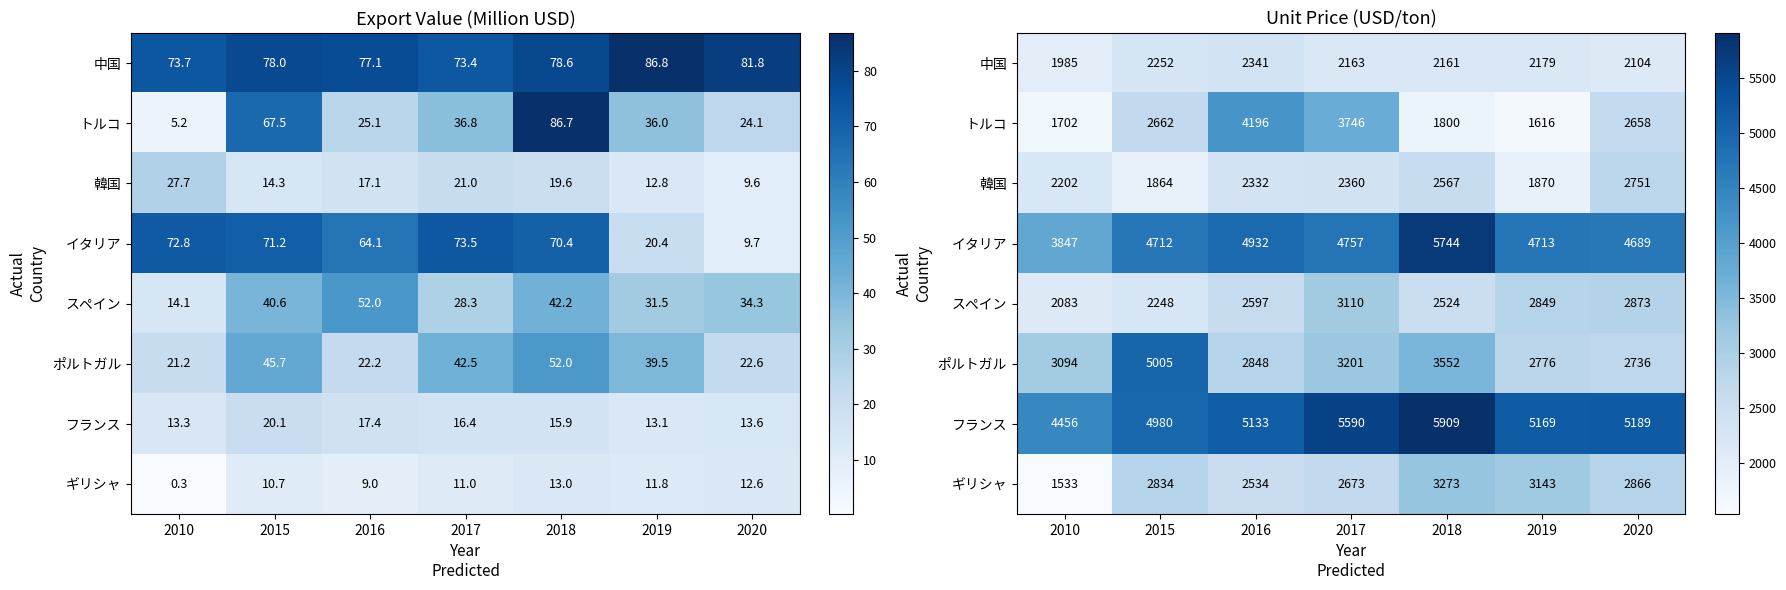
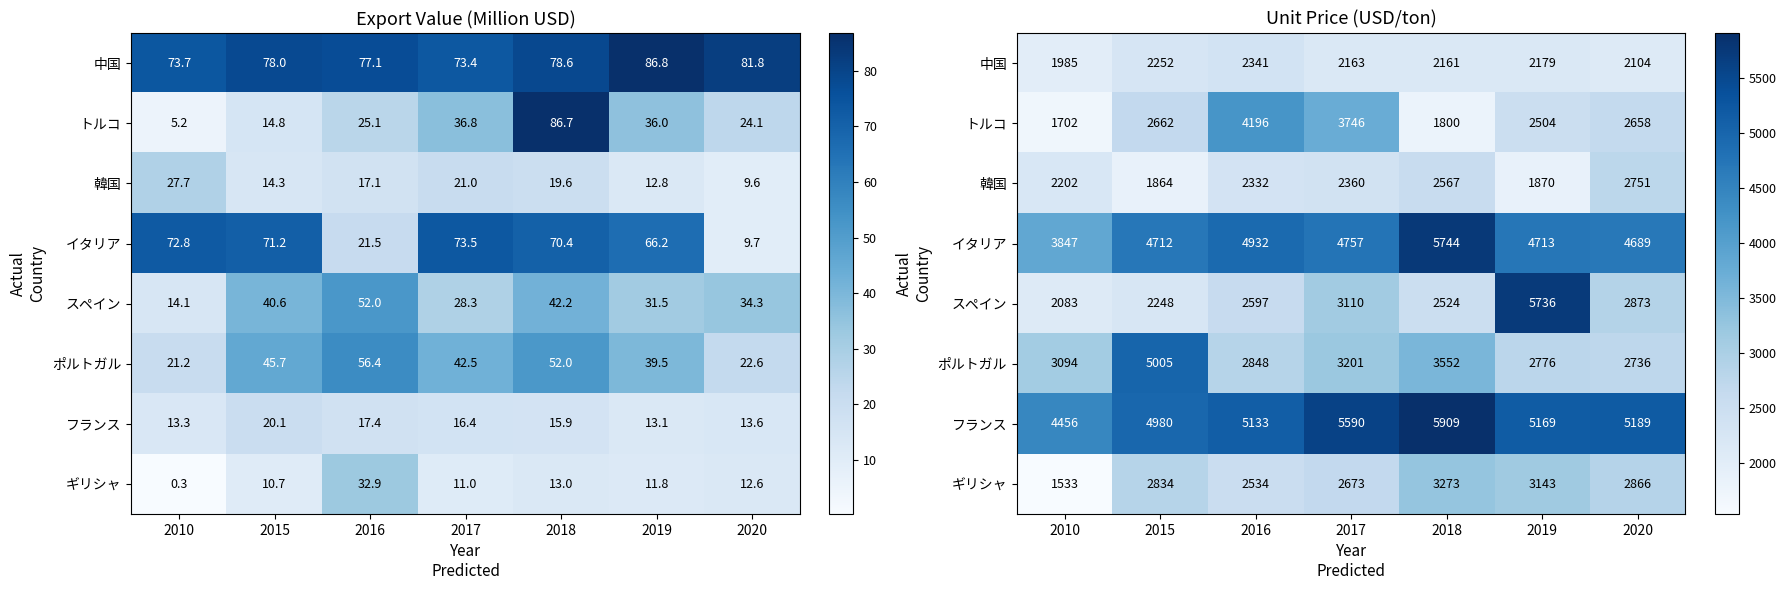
Export Value (Million USD), トルコ, 2015: 67.5 -> 14.8
Export Value (Million USD), イタリア, 2016: 64.1 -> 21.5
Export Value (Million USD), イタリア, 2019: 20.4 -> 66.2
Export Value (Million USD), ポルトガル, 2016: 22.2 -> 56.4
Export Value (Million USD), ギリシャ, 2016: 9.0 -> 32.9
Unit Price (USD/ton), トルコ, 2019: 1616 -> 2504
Unit Price (USD/ton), スペイン, 2019: 2849 -> 5736
